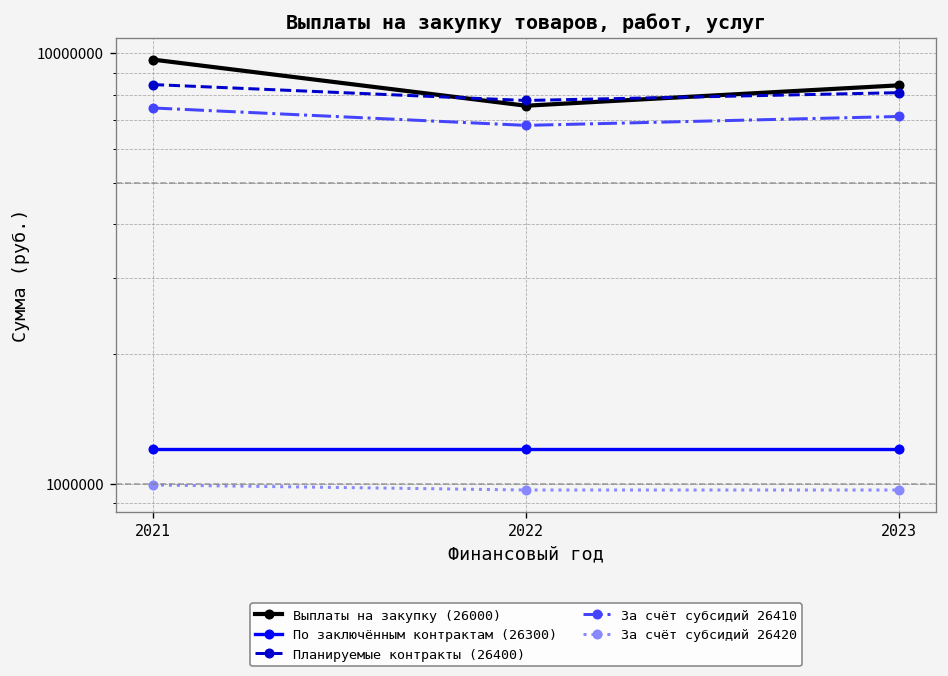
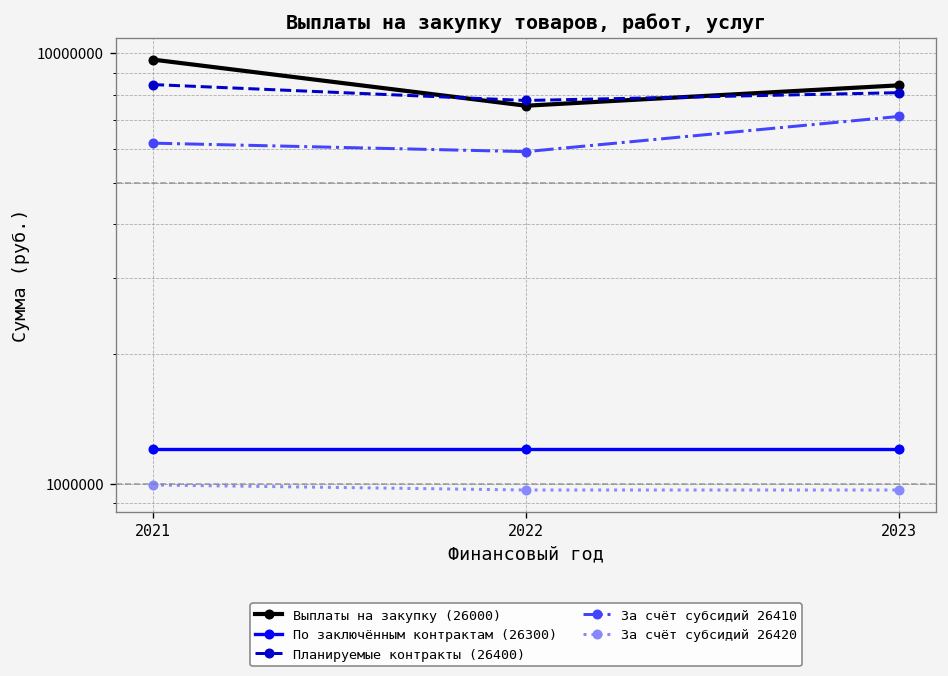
За счёт субсидий 26410, 2021: 7500000 -> 6200000
За счёт субсидий 26410, 2022: 6800000 -> 5900000
